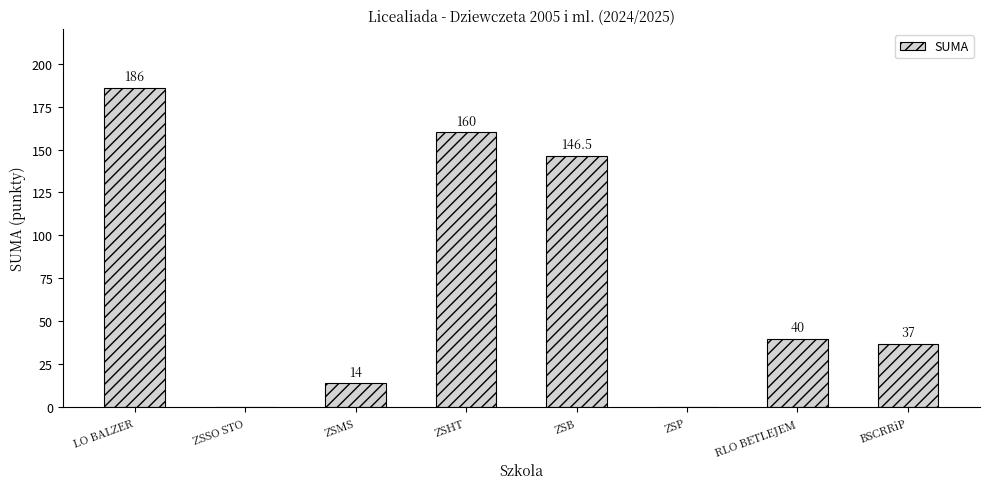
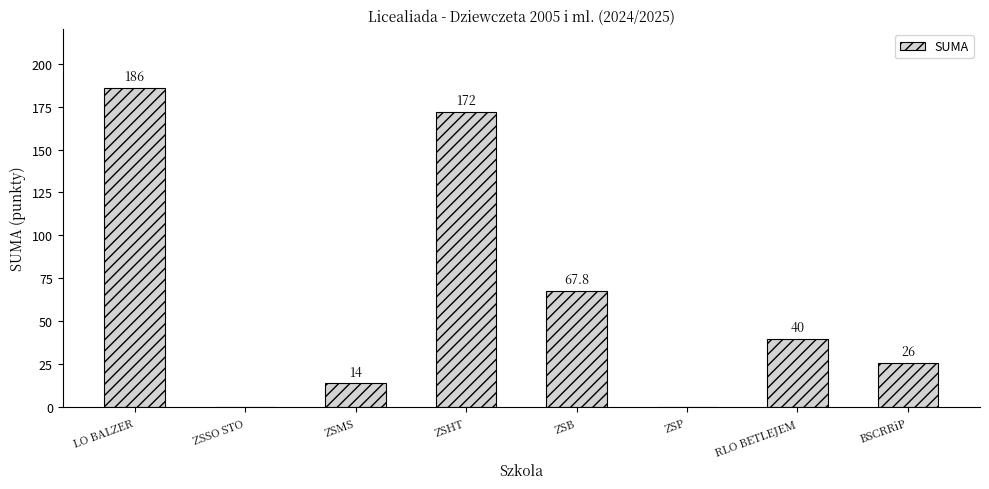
ZSHT: 160 -> 172
ZSB: 146.5 -> 67.8
BSCRRiP: 37 -> 26
